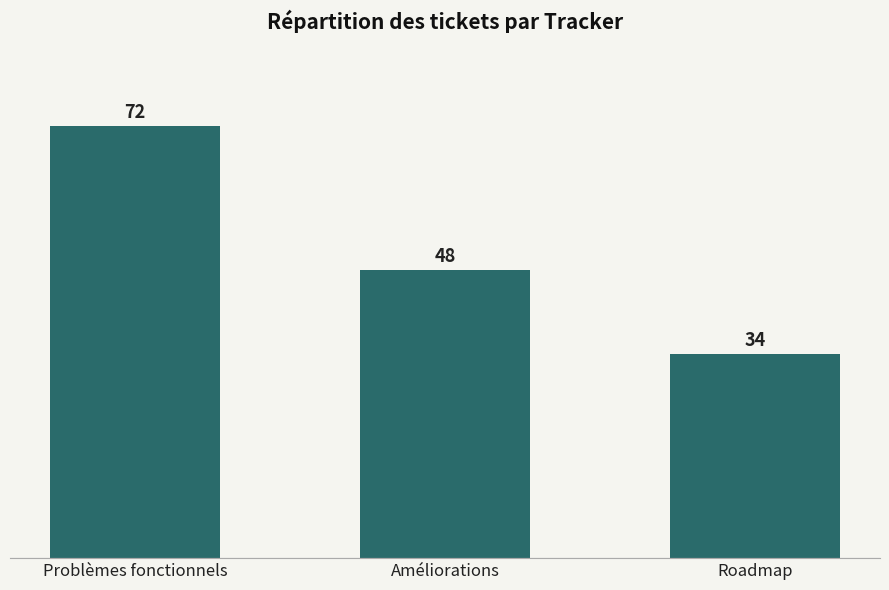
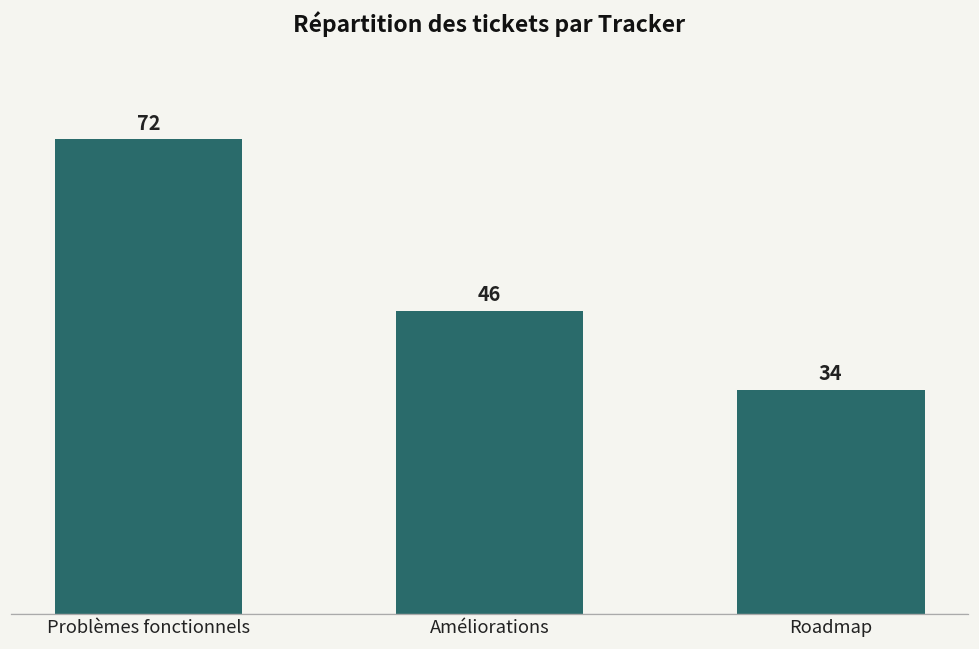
Améliorations: 48 -> 46
